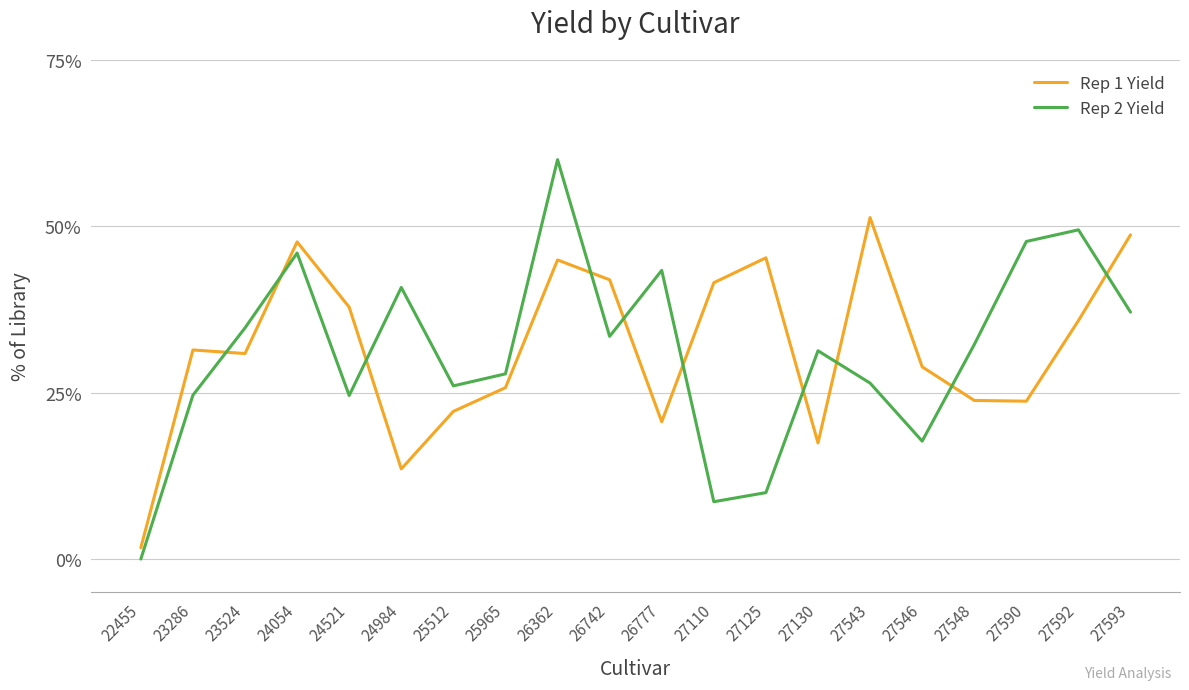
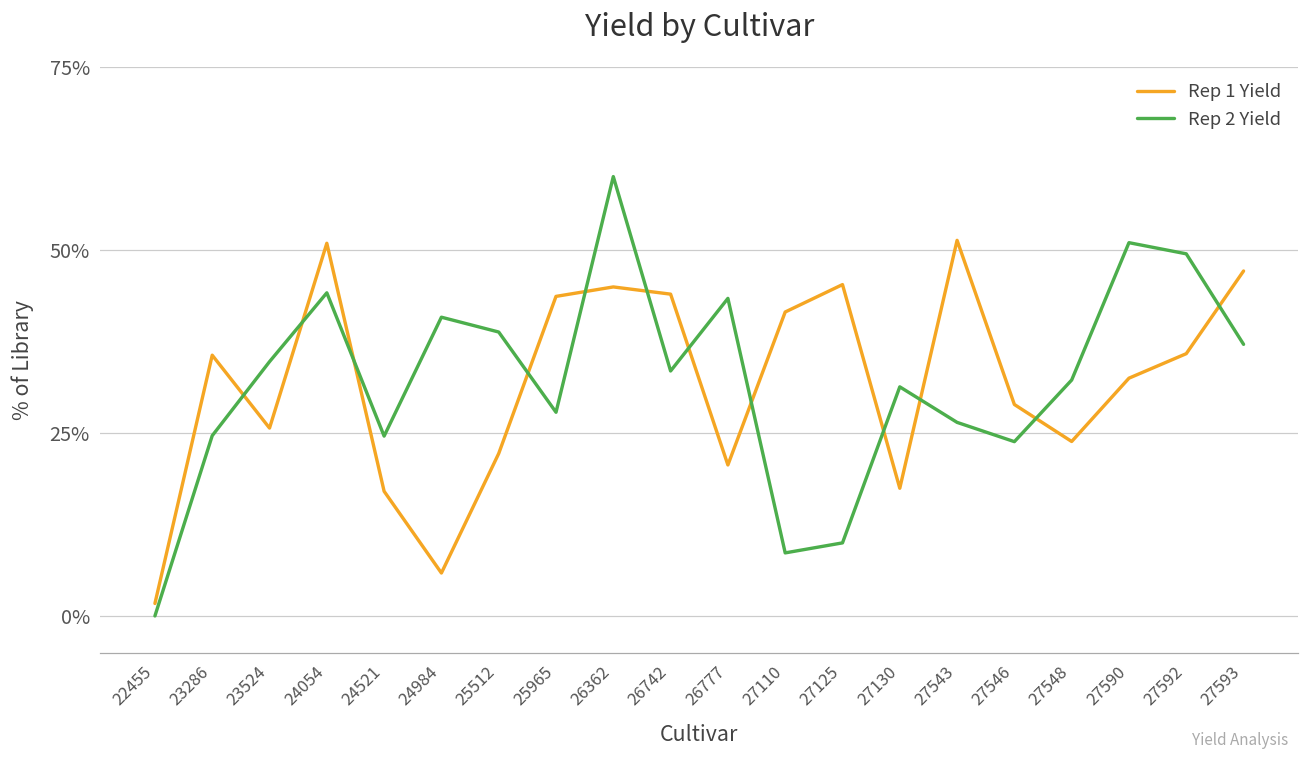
Rep 1 Yield, 23286: 31% -> 36%
Rep 1 Yield, 23524: 31% -> 26%
Rep 1 Yield, 24054: 48% -> 51%
Rep 2 Yield, 24054: 46% -> 44%
Rep 1 Yield, 24521: 38% -> 17%
Rep 1 Yield, 24984: 14% -> 6%
Rep 2 Yield, 25512: 26% -> 39%
Rep 1 Yield, 25965: 26% -> 44%
Rep 1 Yield, 26742: 42% -> 44%
Rep 2 Yield, 27546: 18% -> 24%
Rep 1 Yield, 27590: 24% -> 32%
Rep 2 Yield, 27590: 48% -> 51%
Rep 1 Yield, 27593: 49% -> 47%
